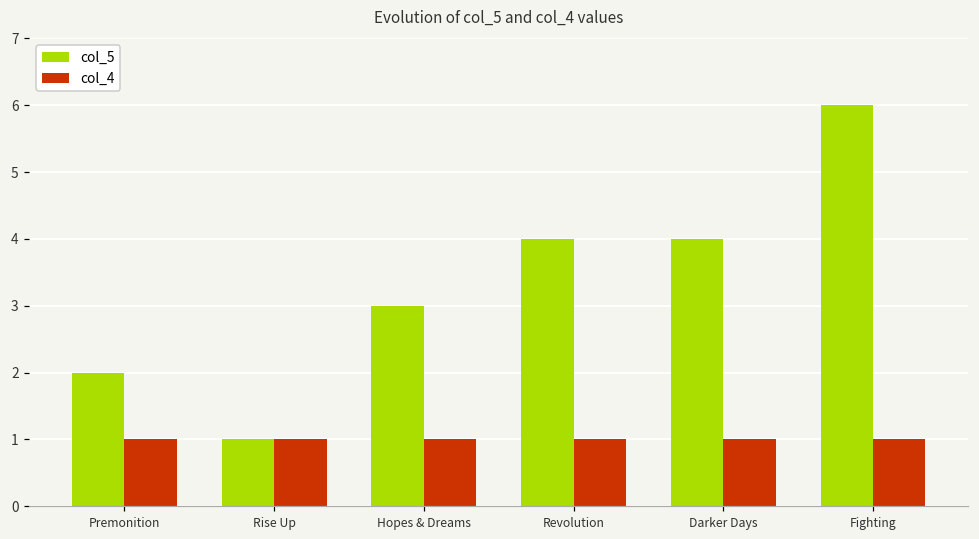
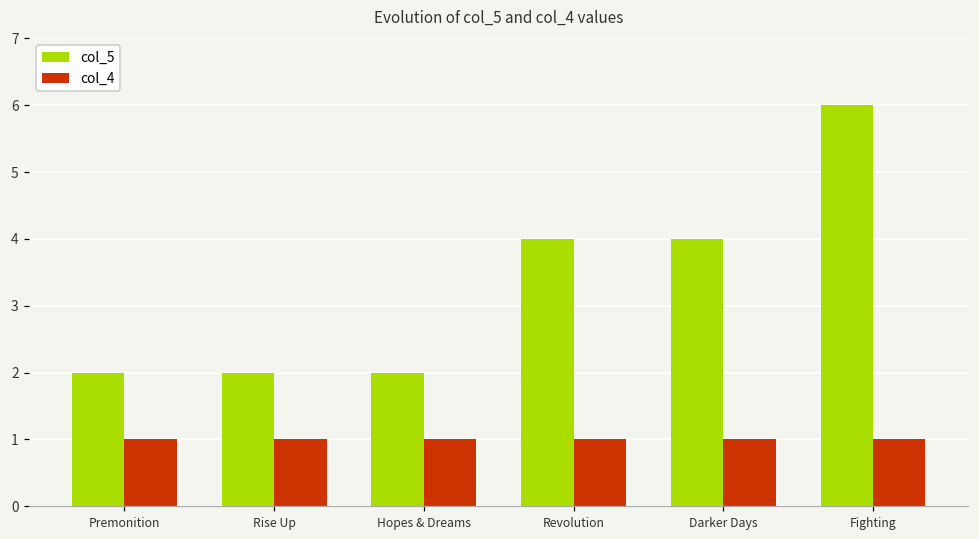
col_5, Rise Up: 1 -> 2
col_5, Hopes & Dreams: 3 -> 2
